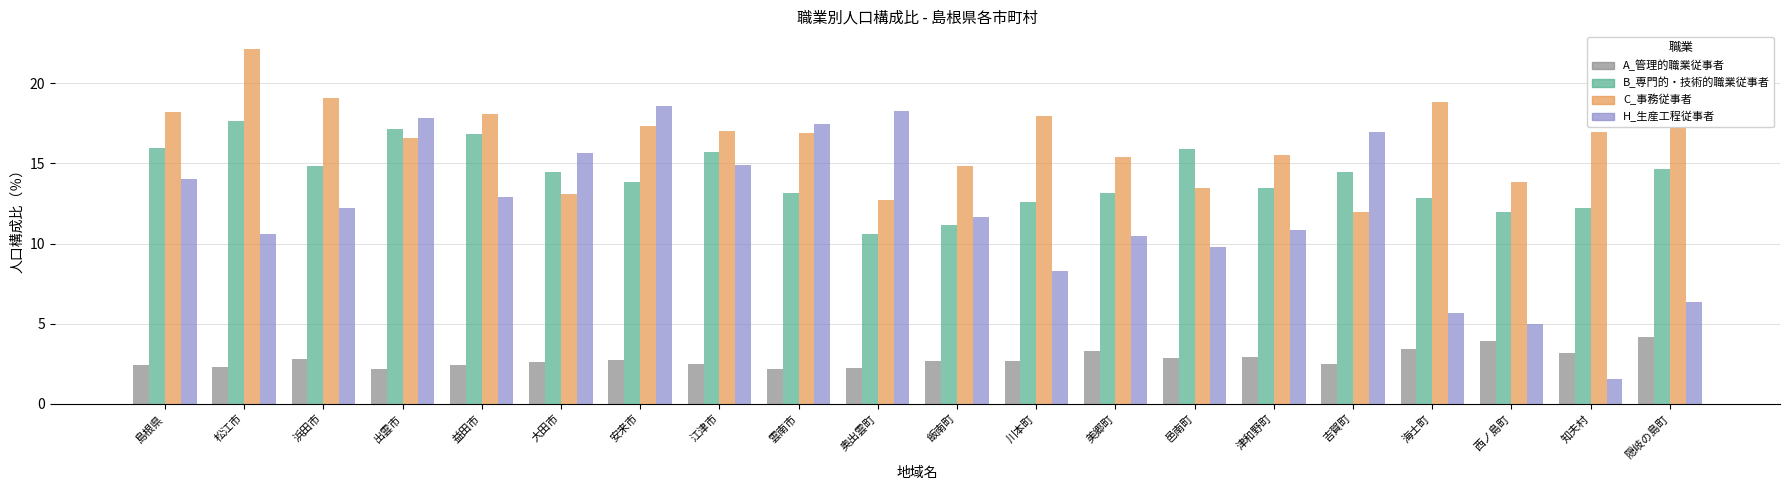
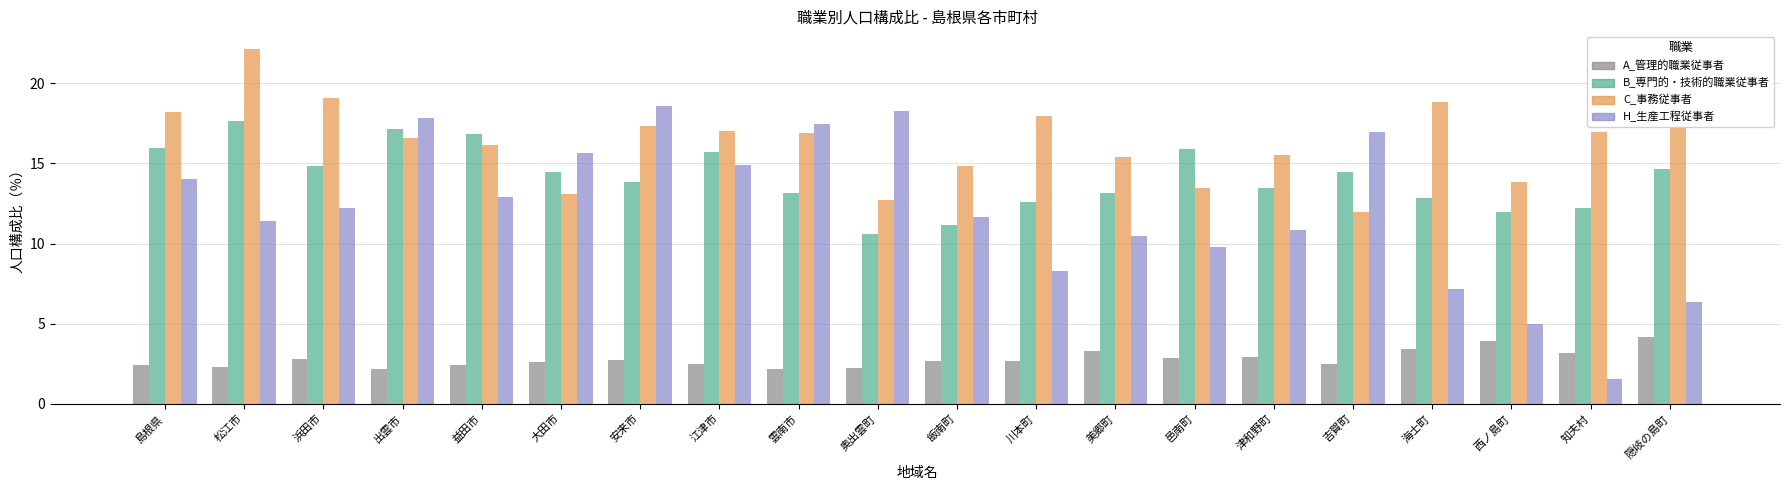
H_生産工程従事者, 松江市: 10.6 -> 11.4
C_事務従事者, 益田市: 18.1 -> 16.1
H_生産工程従事者, 海士町: 5.7 -> 7.1
